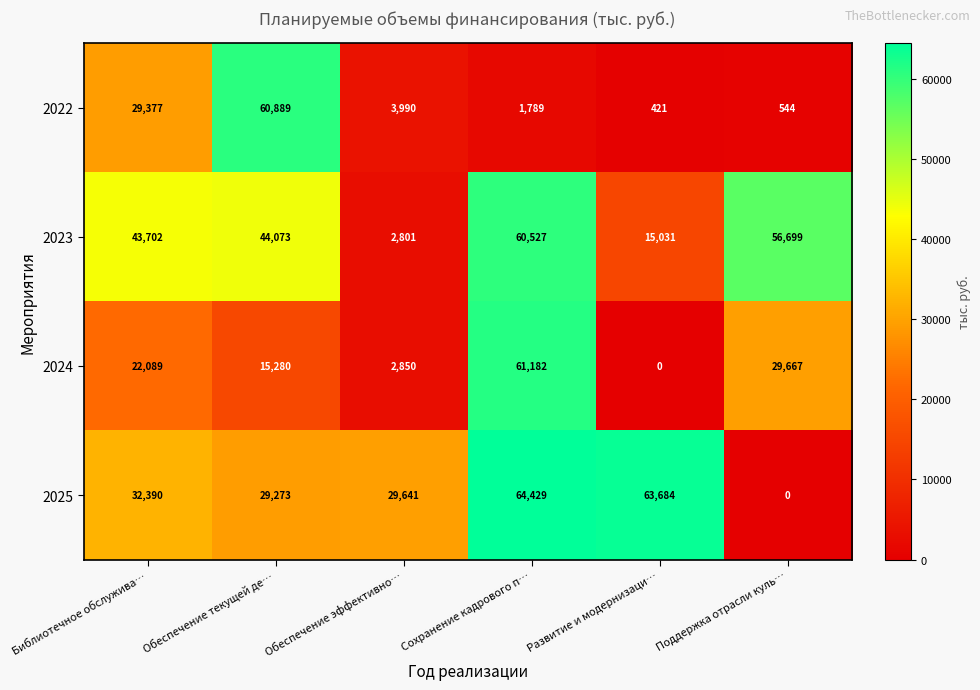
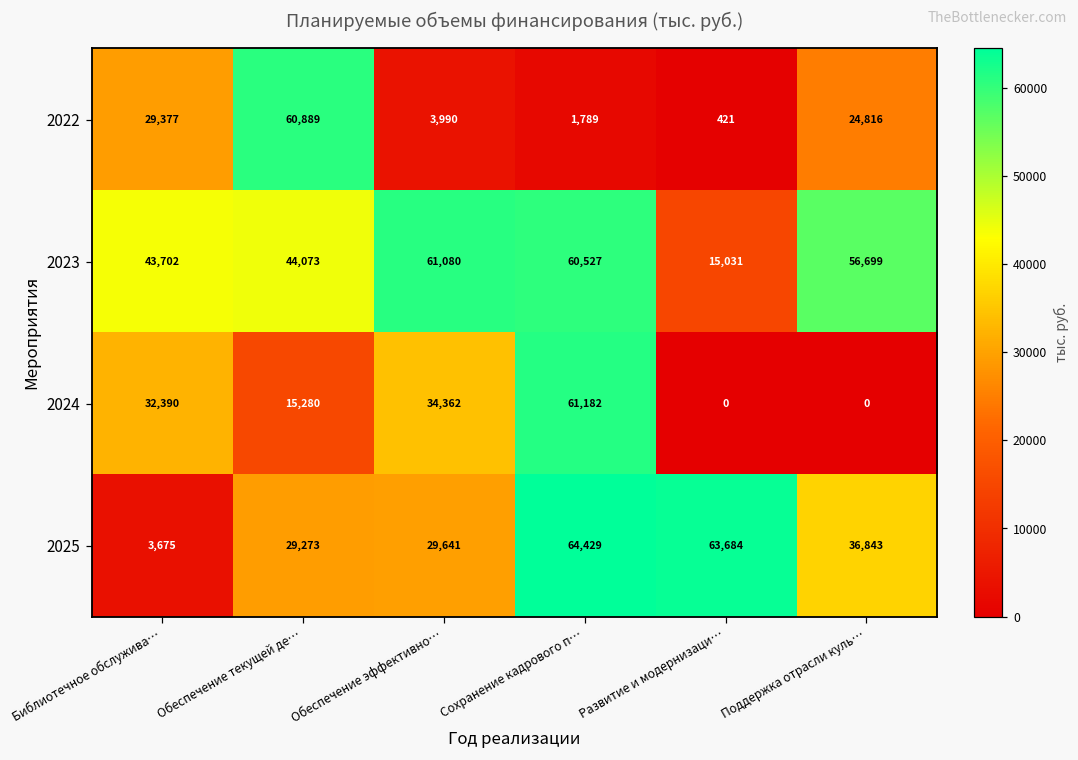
2022, Поддержка отрасли куль…: 544 -> 24,816
2023, Обеспечение эффективно…: 2,801 -> 61,080
2024, Библиотечное обслужива…: 22,089 -> 32,390
2024, Обеспечение эффективно…: 2,850 -> 34,362
2024, Поддержка отрасли куль…: 29,667 -> 0
2025, Библиотечное обслужива…: 32,390 -> 3,675
2025, Поддержка отрасли куль…: 0 -> 36,843
